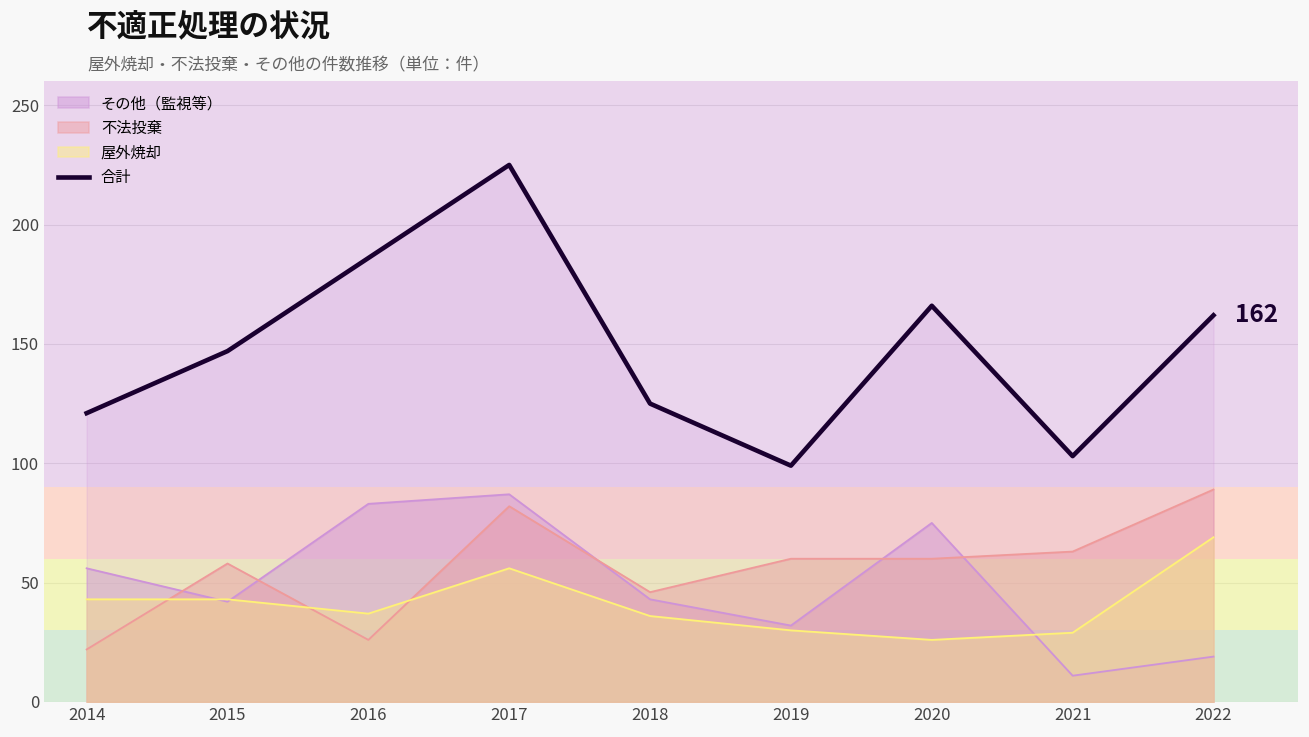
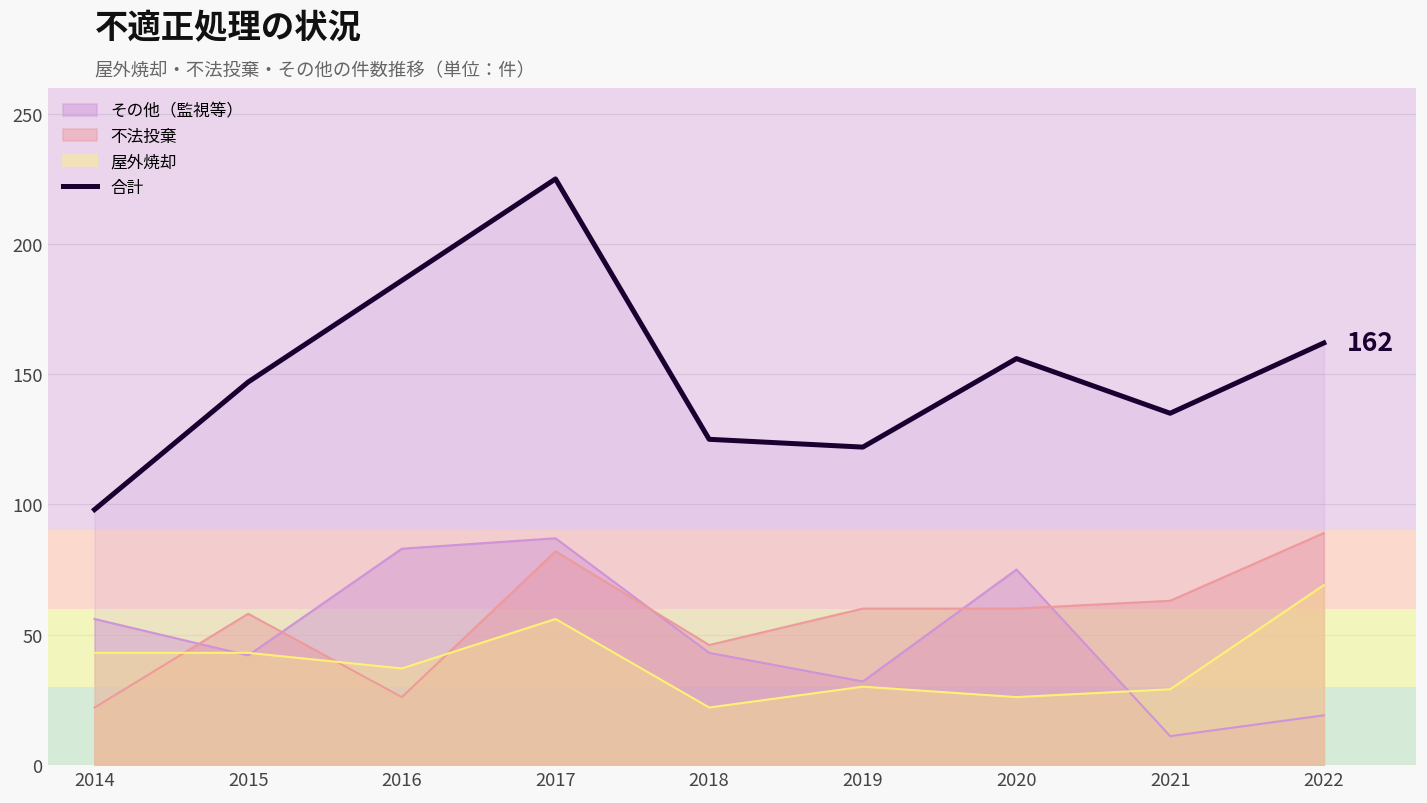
合計, 2014: 121 -> 98
屋外焼却, 2018: 36 -> 22
合計, 2019: 99 -> 122
合計, 2020: 166 -> 156
合計, 2021: 103 -> 135
